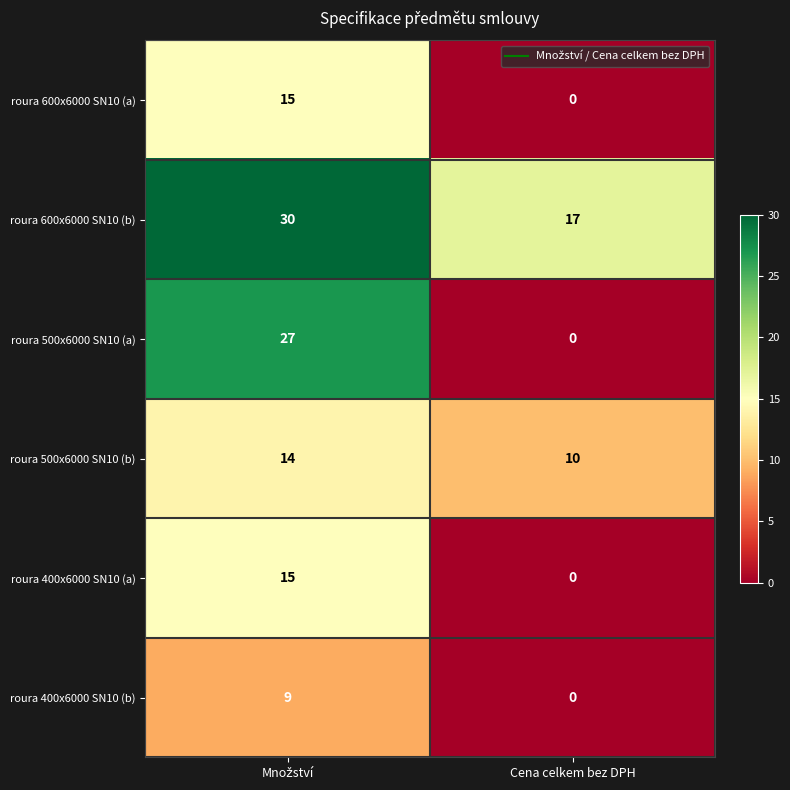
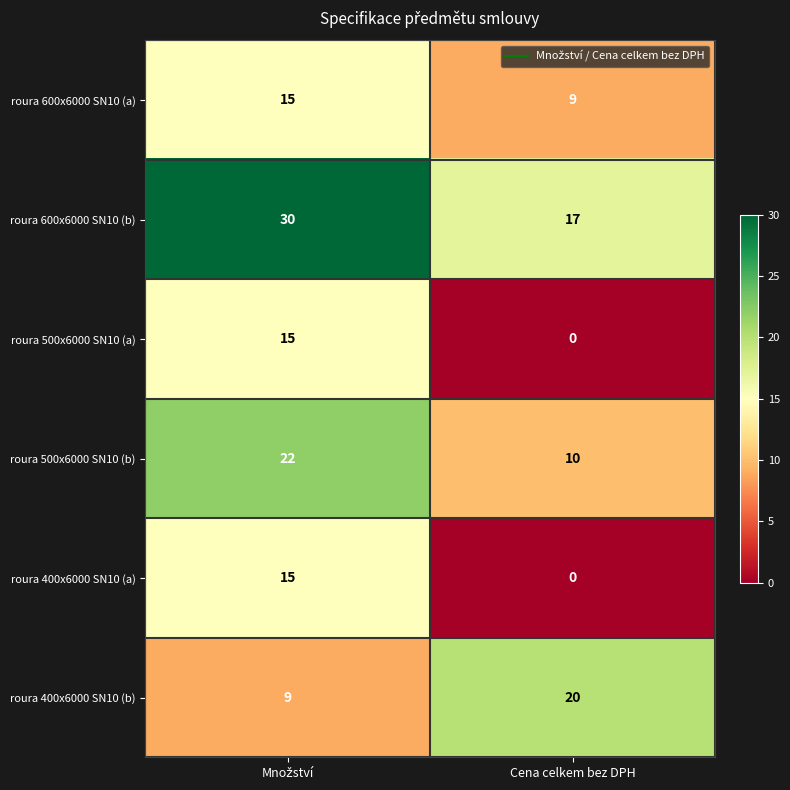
roura 600x6000 SN10 (a), Cena celkem bez DPH: 0 -> 9
roura 500x6000 SN10 (a), Množství: 27 -> 15
roura 500x6000 SN10 (b), Množství: 14 -> 22
roura 400x6000 SN10 (b), Cena celkem bez DPH: 0 -> 20
